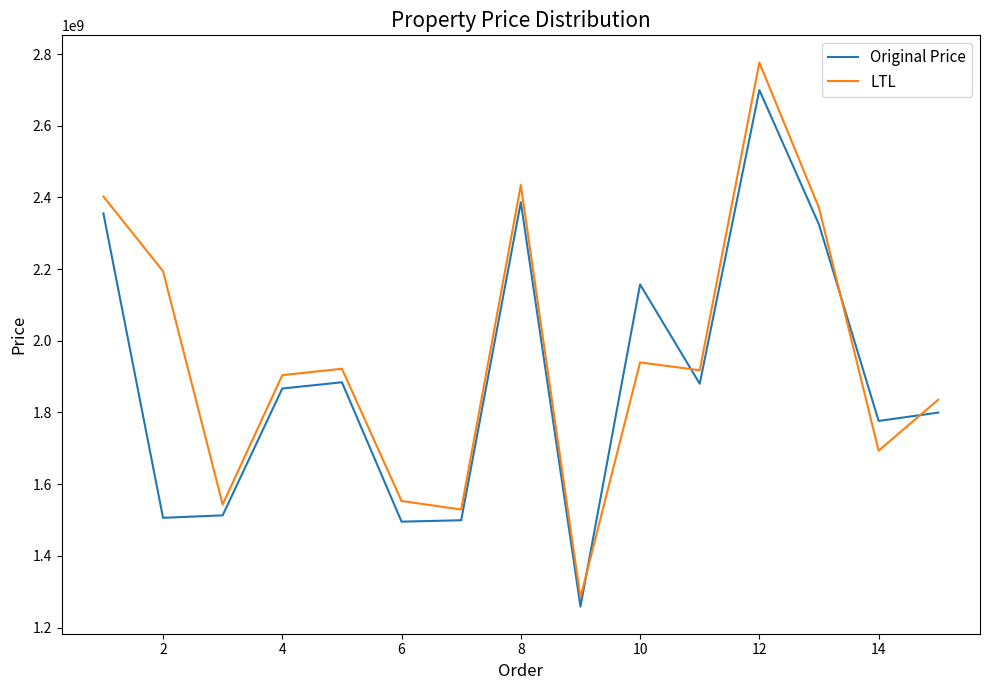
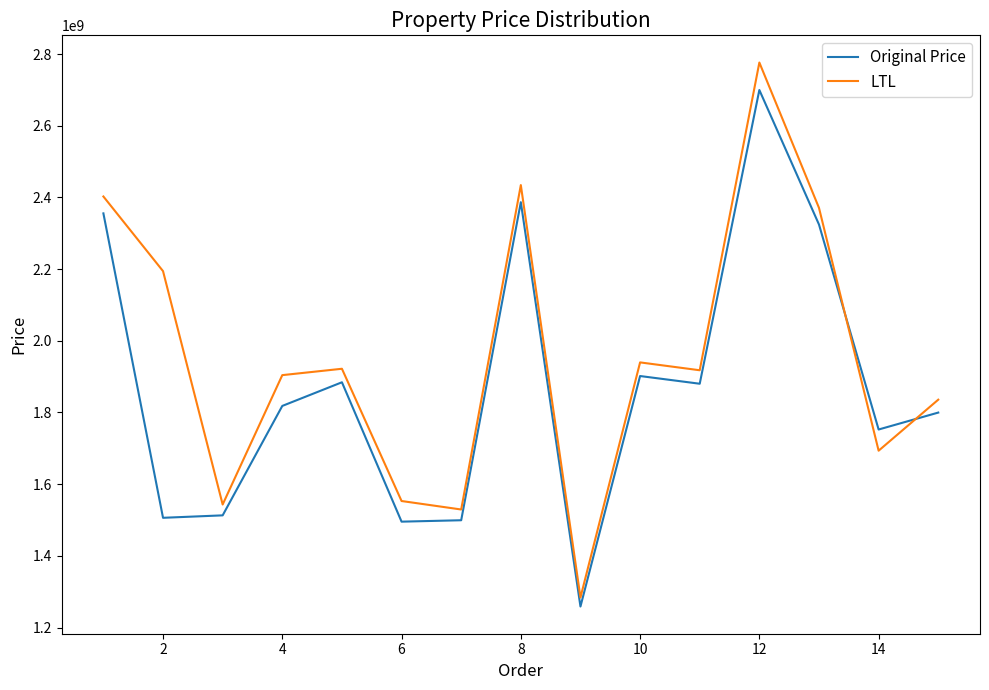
Original Price, 4: 1870000000 -> 1820000000
Original Price, 10: 2160000000 -> 1900000000
Original Price, 14: 1780000000 -> 1750000000
